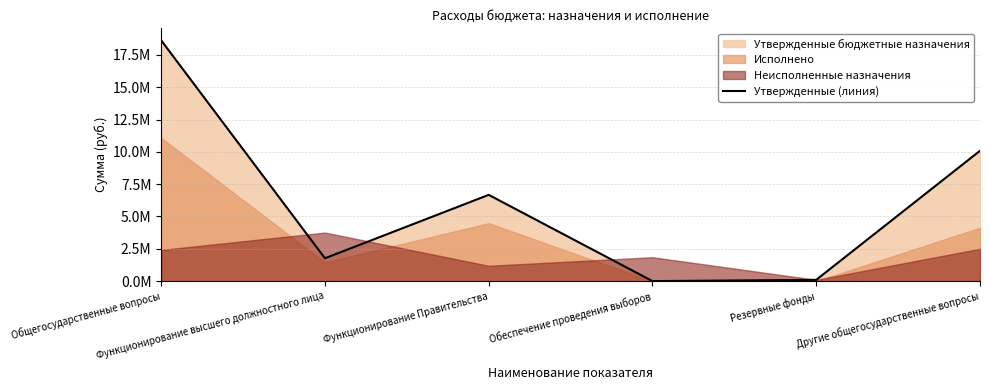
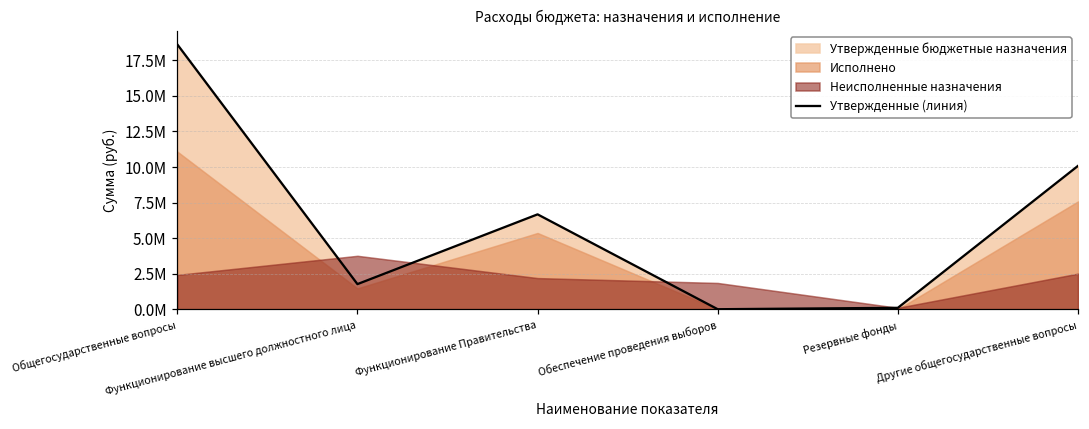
Исполнено, Функционирование Правительства: 4500000 -> 5400000
Неисполненные назначения, Функционирование Правительства: 1200000 -> 2200000
Исполнено, Другие общегосударственные вопросы: 4100000 -> 7600000
